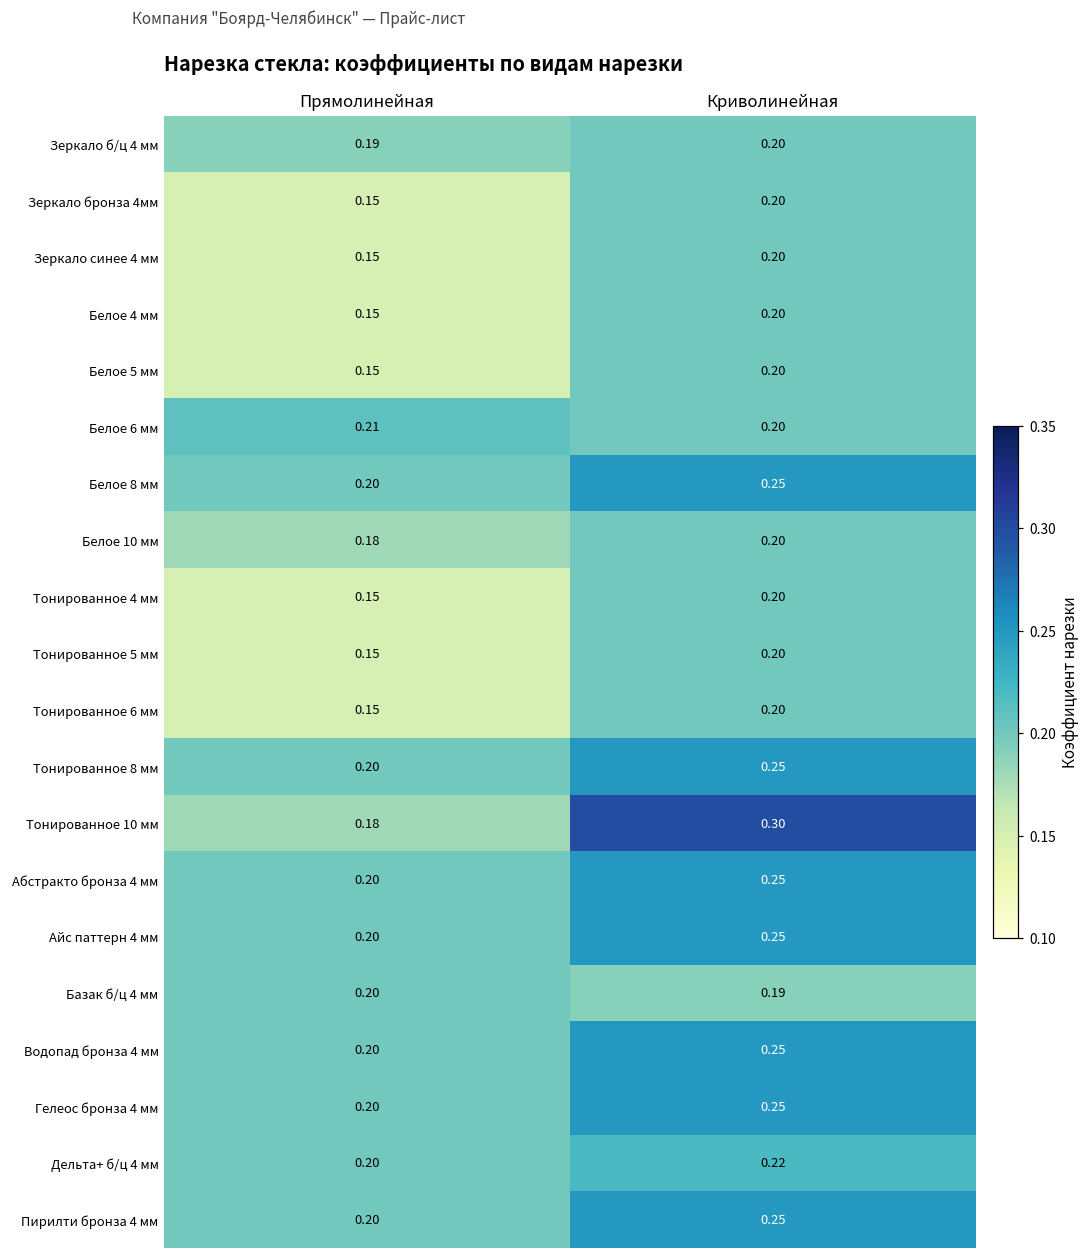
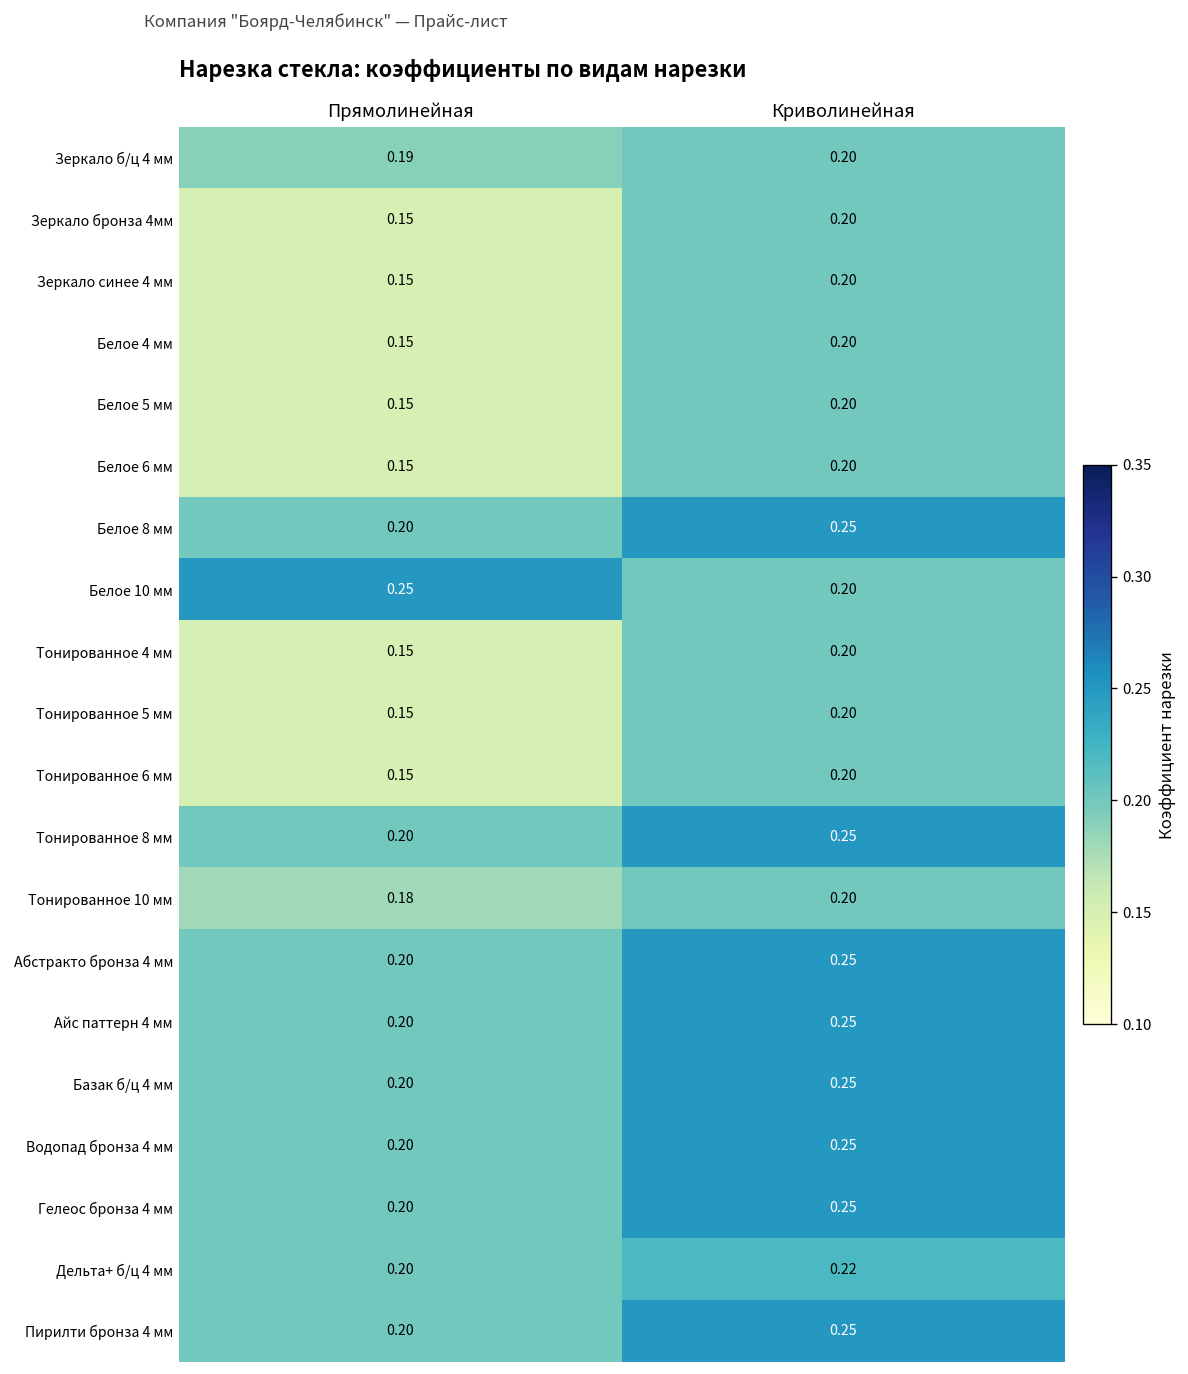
Белое 6 мм, Прямолинейная: 0.21 -> 0.15
Белое 10 мм, Прямолинейная: 0.18 -> 0.25
Тонированное 10 мм, Криволинейная: 0.30 -> 0.20
Базак б/ц 4 мм, Криволинейная: 0.19 -> 0.25
